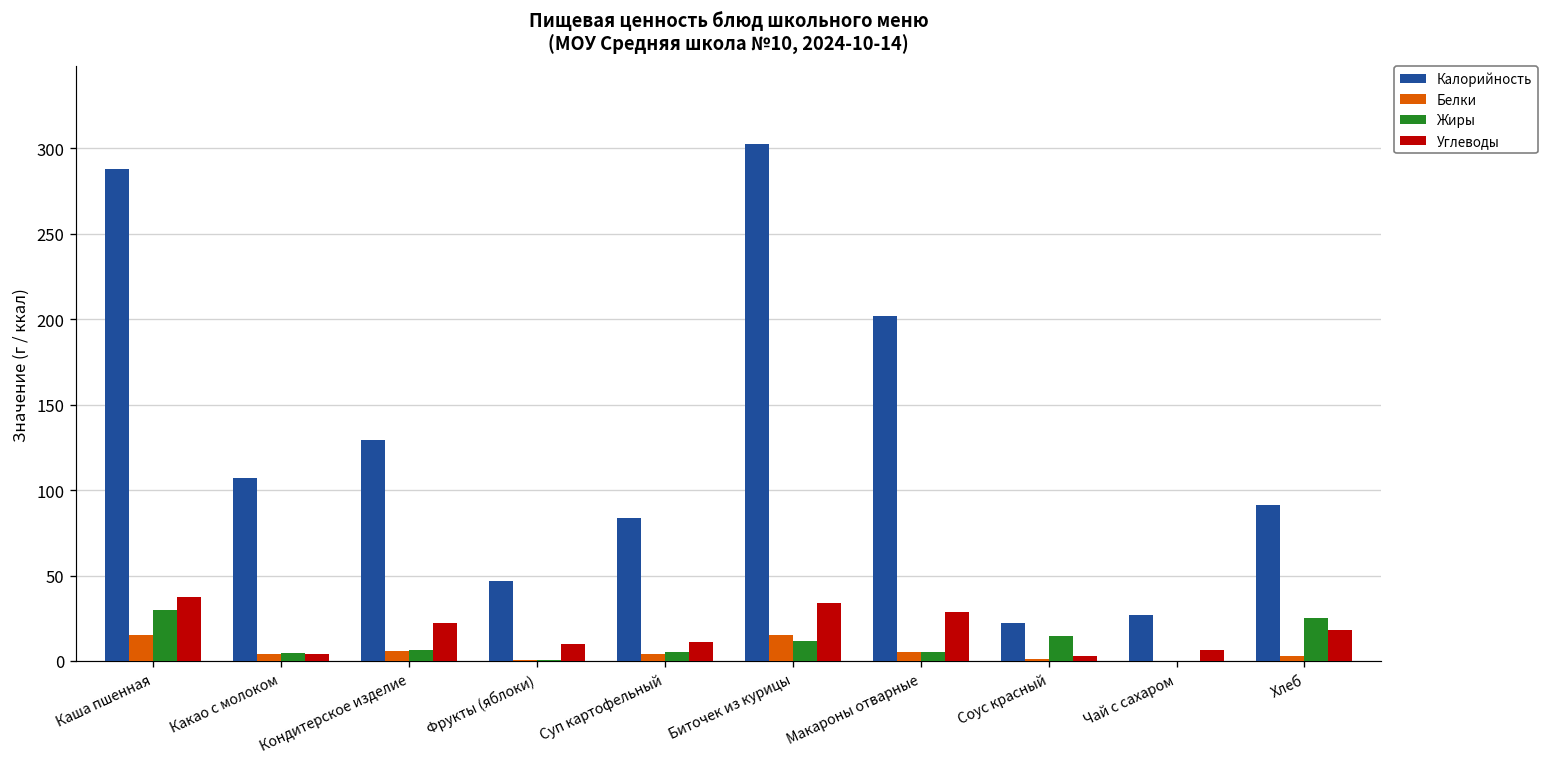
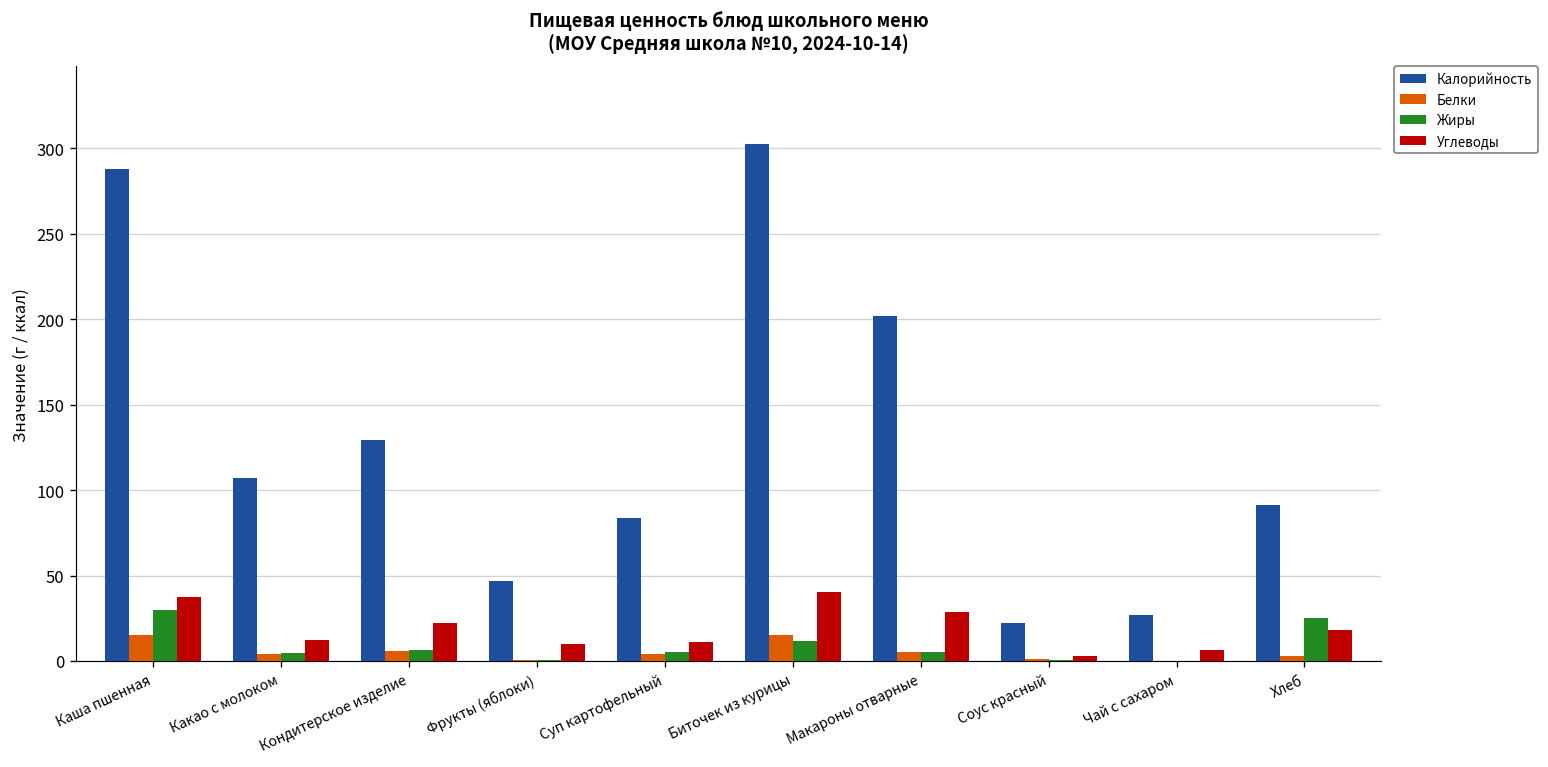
Углеводы, Какао с молоком: 4 -> 13
Углеводы, Биточек из курицы: 34 -> 40
Жиры, Соус красный: 15 -> 1
